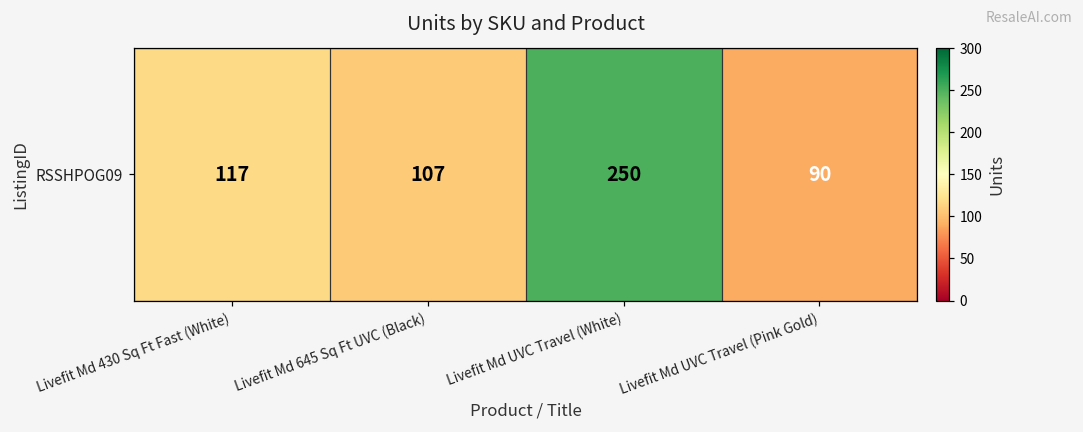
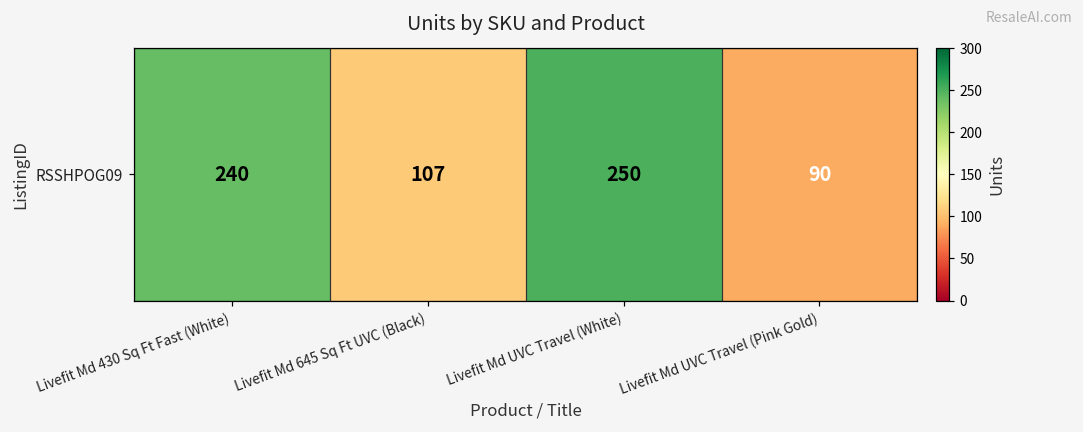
RSSHPOG09, Livefit Md 430 Sq Ft Fast (White): 117 -> 240
